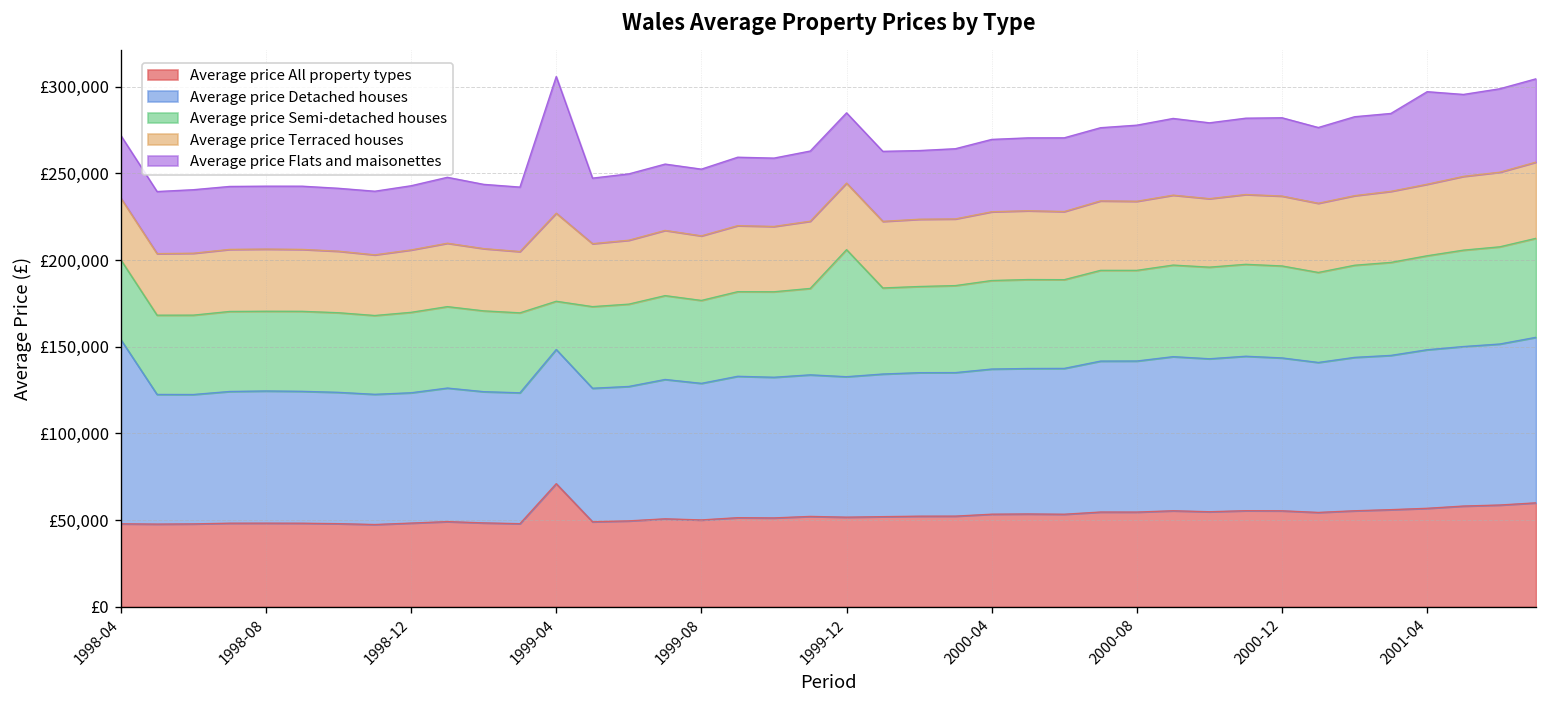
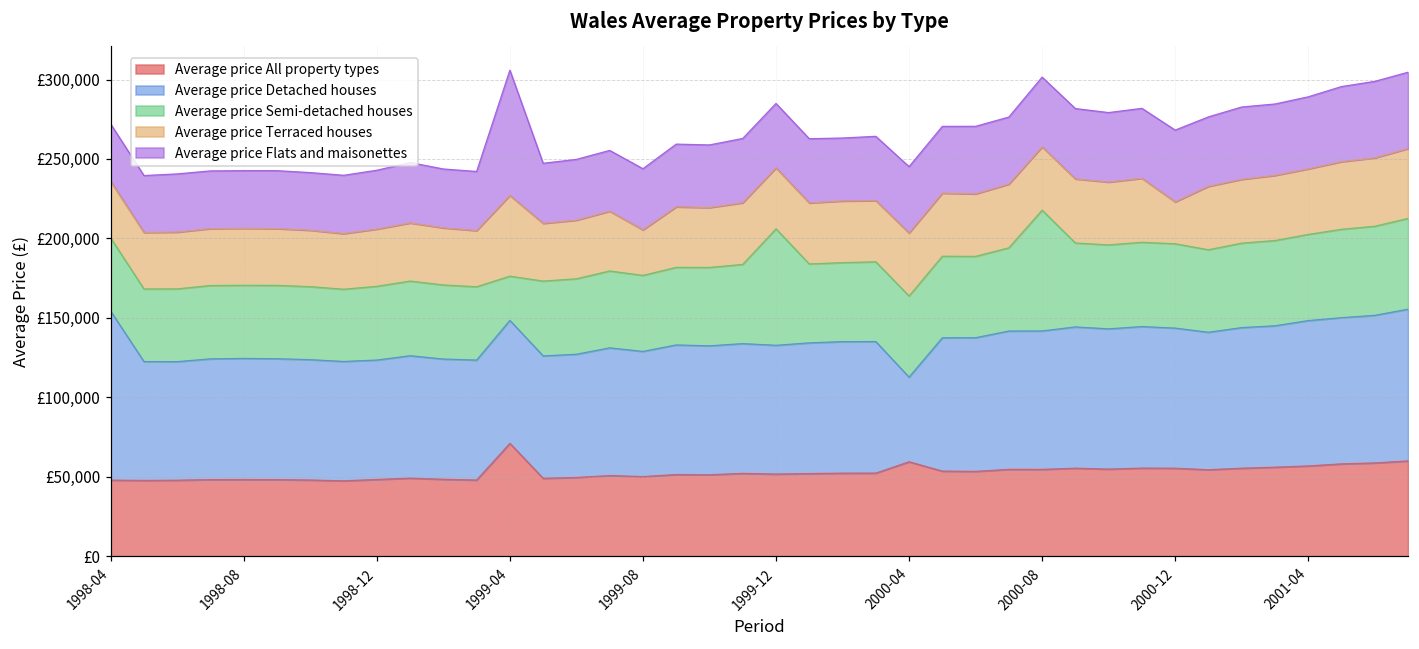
Average price Terraced houses, 1999-08: £37,000 -> £29,000
Average price All property types, 2000-04: £53,000 -> £59,000
Average price Detached houses, 2000-04: £84,000 -> £53,000
Average price Semi-detached houses, 2000-08: £52,000 -> £76,000
Average price Terraced houses, 2000-12: £40,000 -> £26,000
Average price Flats and maisonettes, 2001-04: £53,000 -> £45,000
